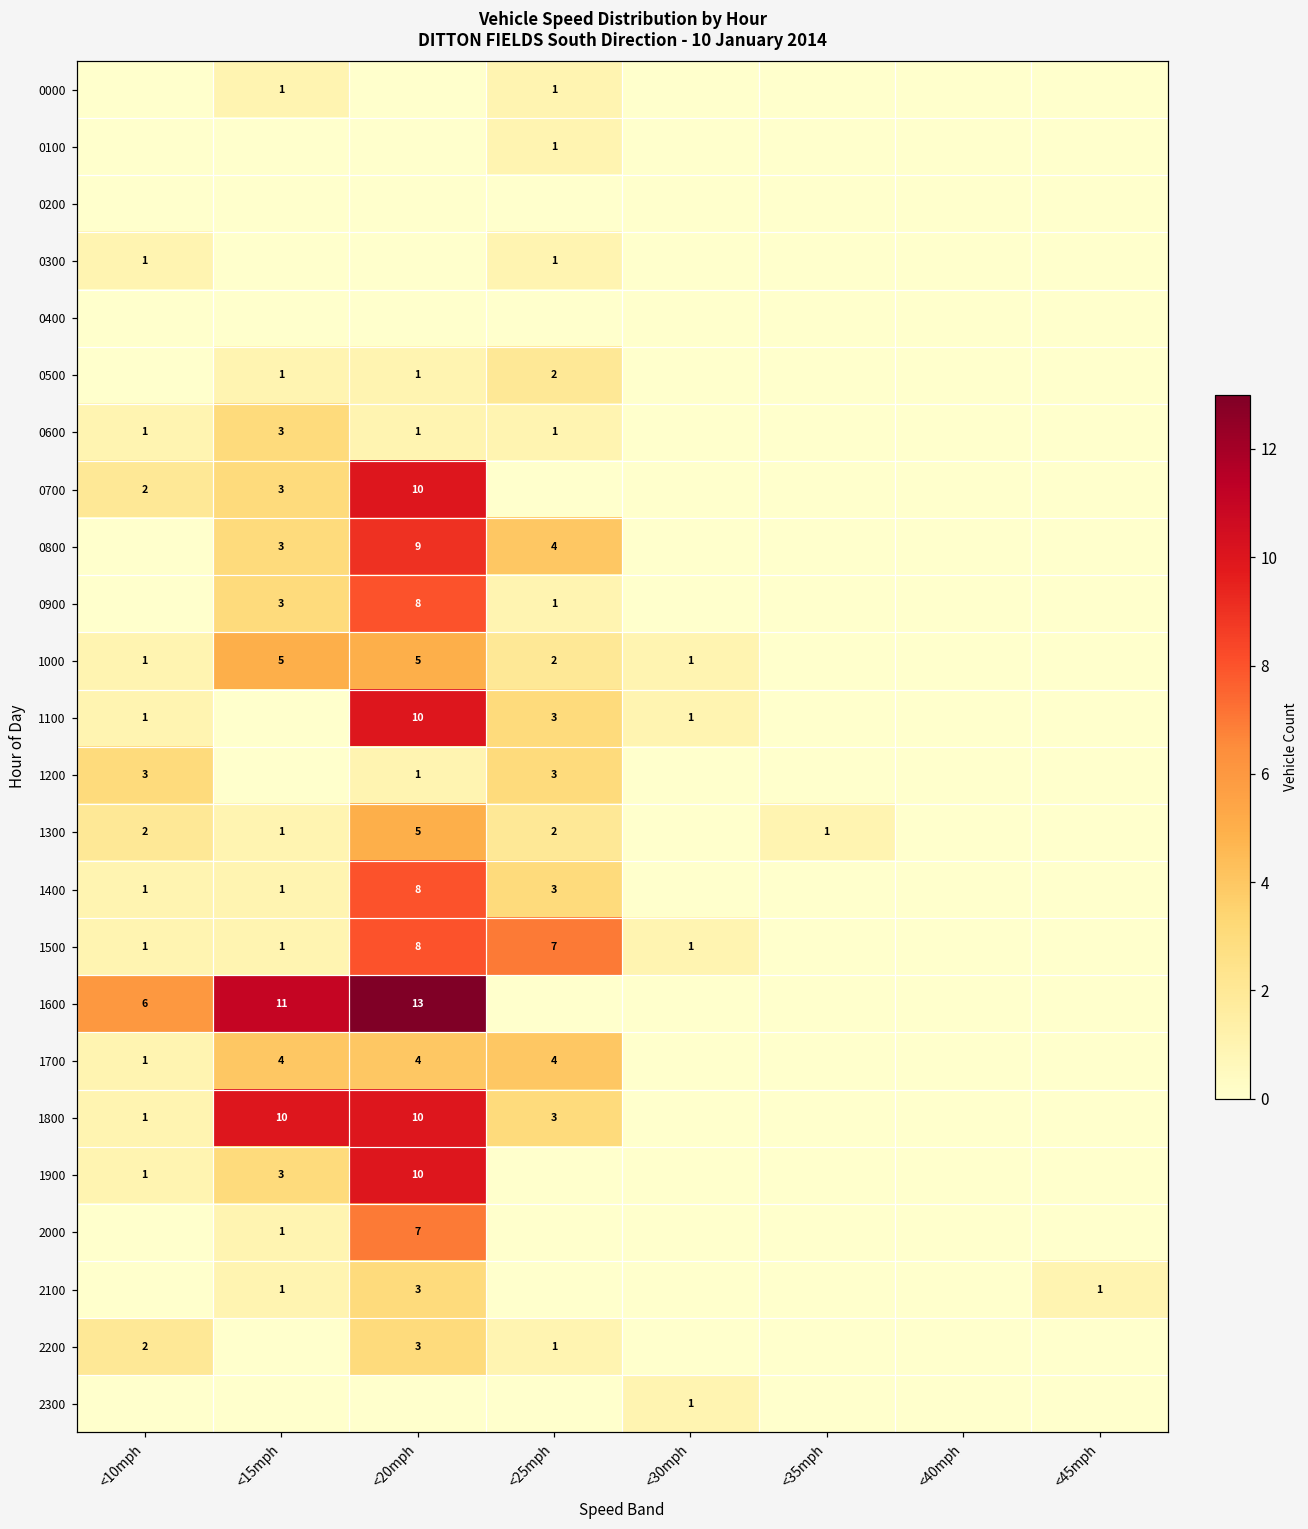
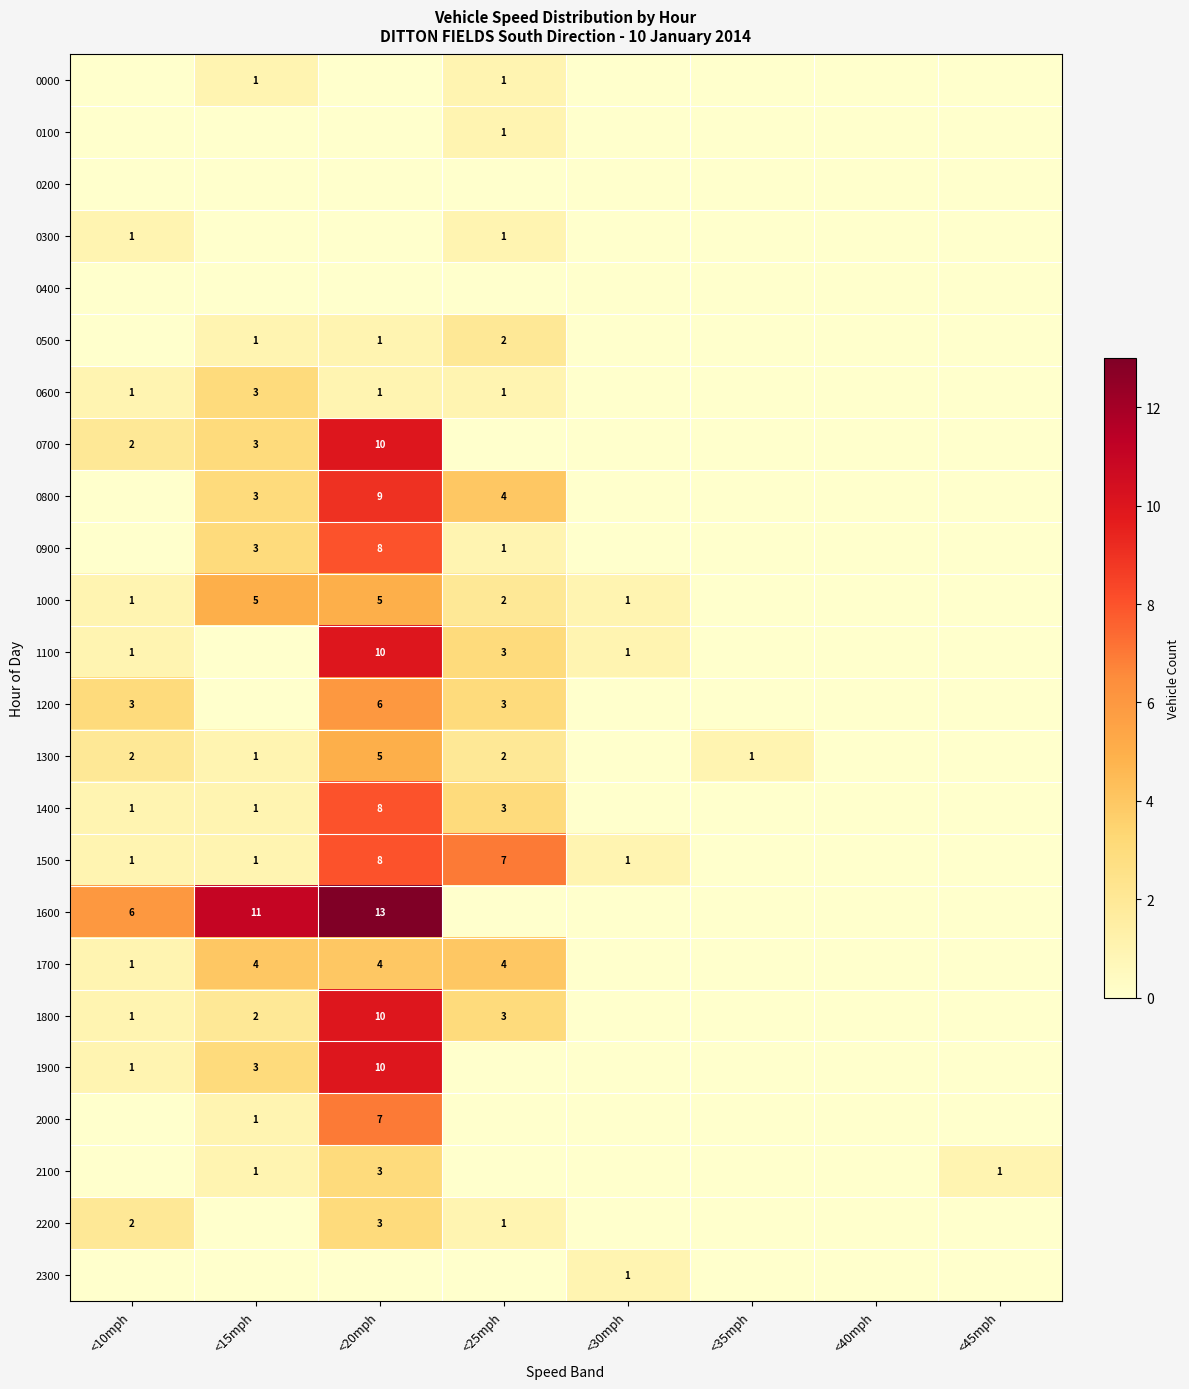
1200, <20mph: 1 -> 6
1800, <15mph: 10 -> 2
